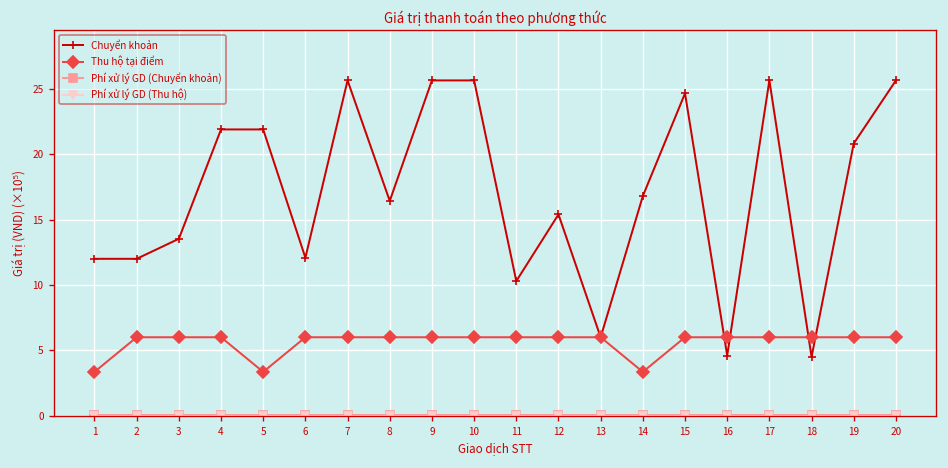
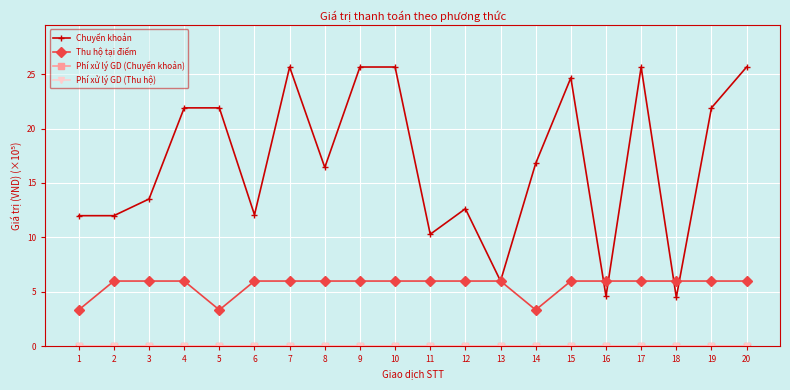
Chuyển khoản, 12: 15.4 -> 12.6
Chuyển khoản, 19: 20.8 -> 21.9
